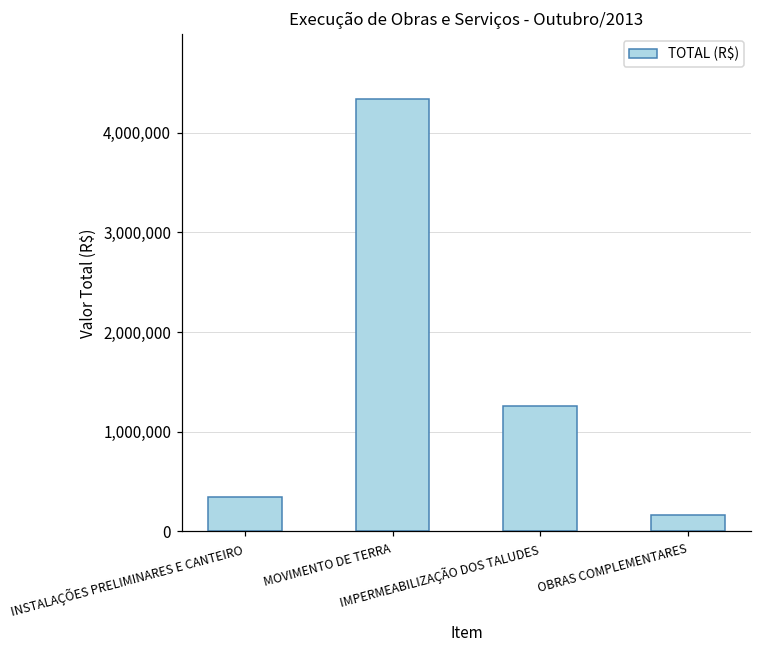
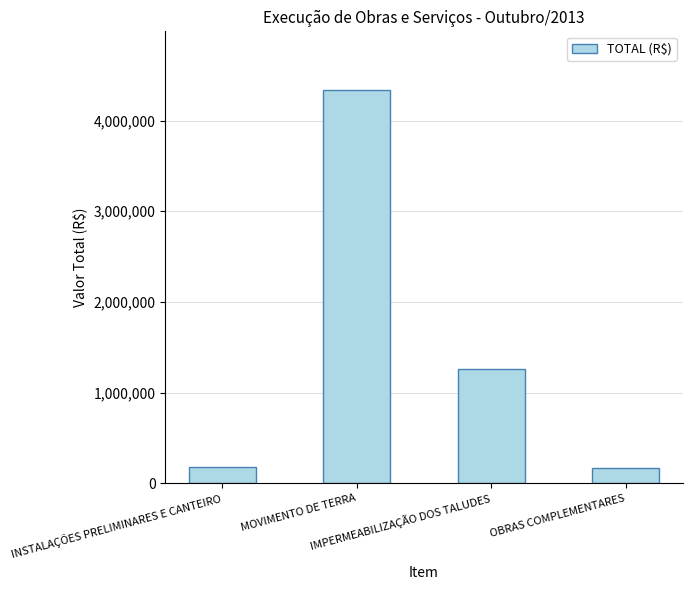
INSTALAÇÕES PRELIMINARES E CANTEIRO: 300,000 -> 200,000
